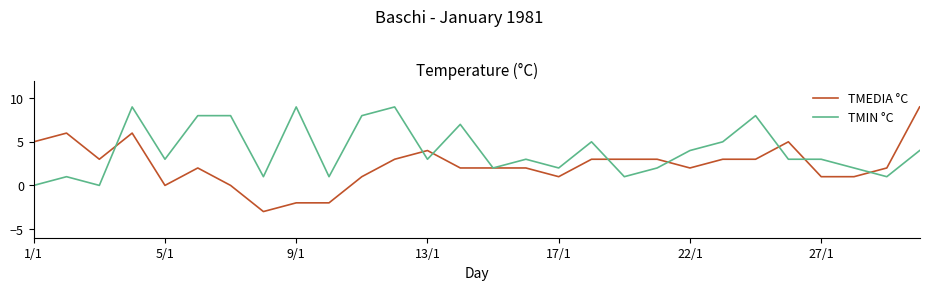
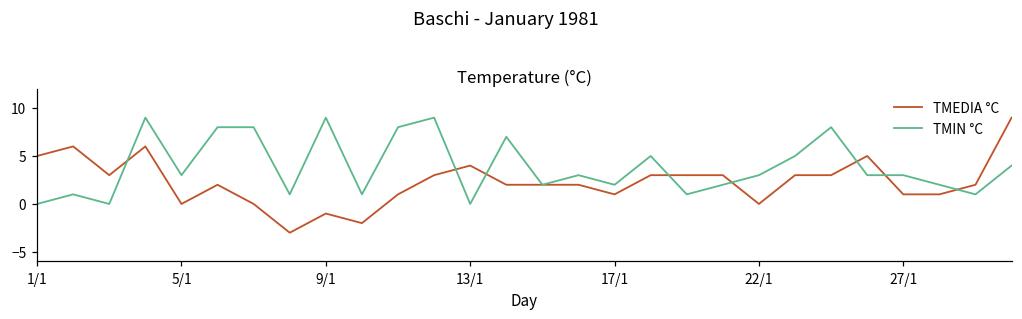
TMEDIA °C, 9/1: -2 -> -1
TMIN °C, 13/1: 3 -> 0
TMEDIA °C, 22/1: 2 -> 0
TMIN °C, 22/1: 4 -> 3
